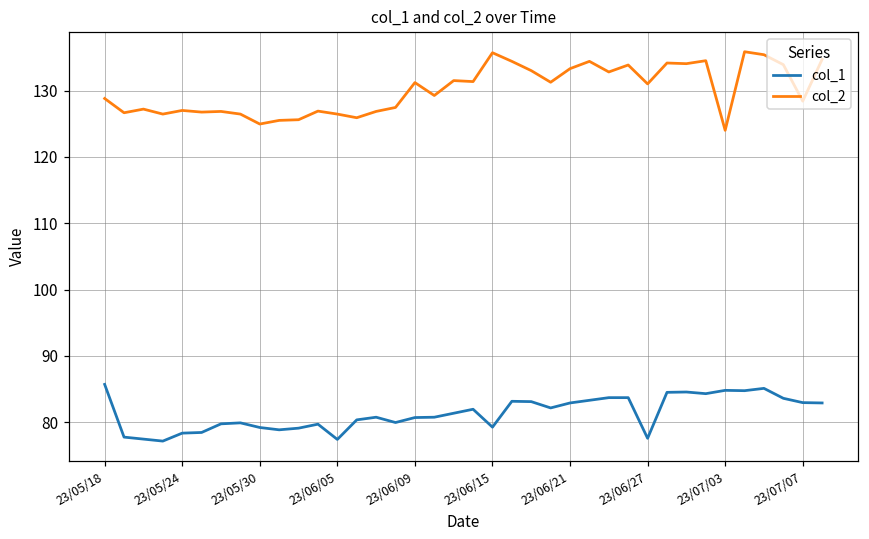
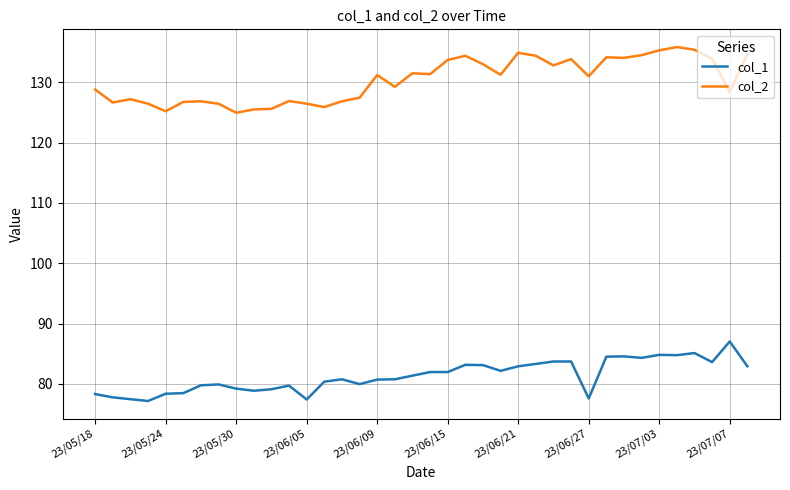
col_1, 23/05/18: 86 -> 78
col_2, 23/05/24: 127 -> 125
col_1, 23/06/15: 79 -> 82
col_2, 23/06/15: 136 -> 134
col_2, 23/06/21: 133 -> 135
col_2, 23/07/03: 124 -> 135
col_1, 23/07/07: 83 -> 87
